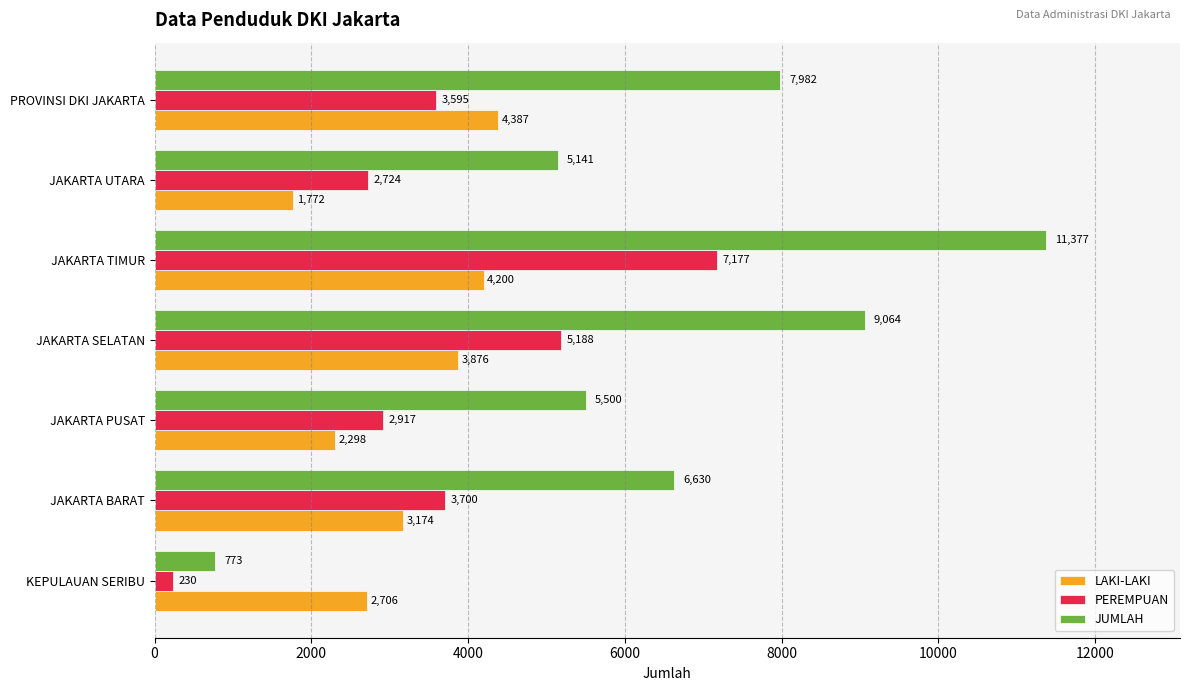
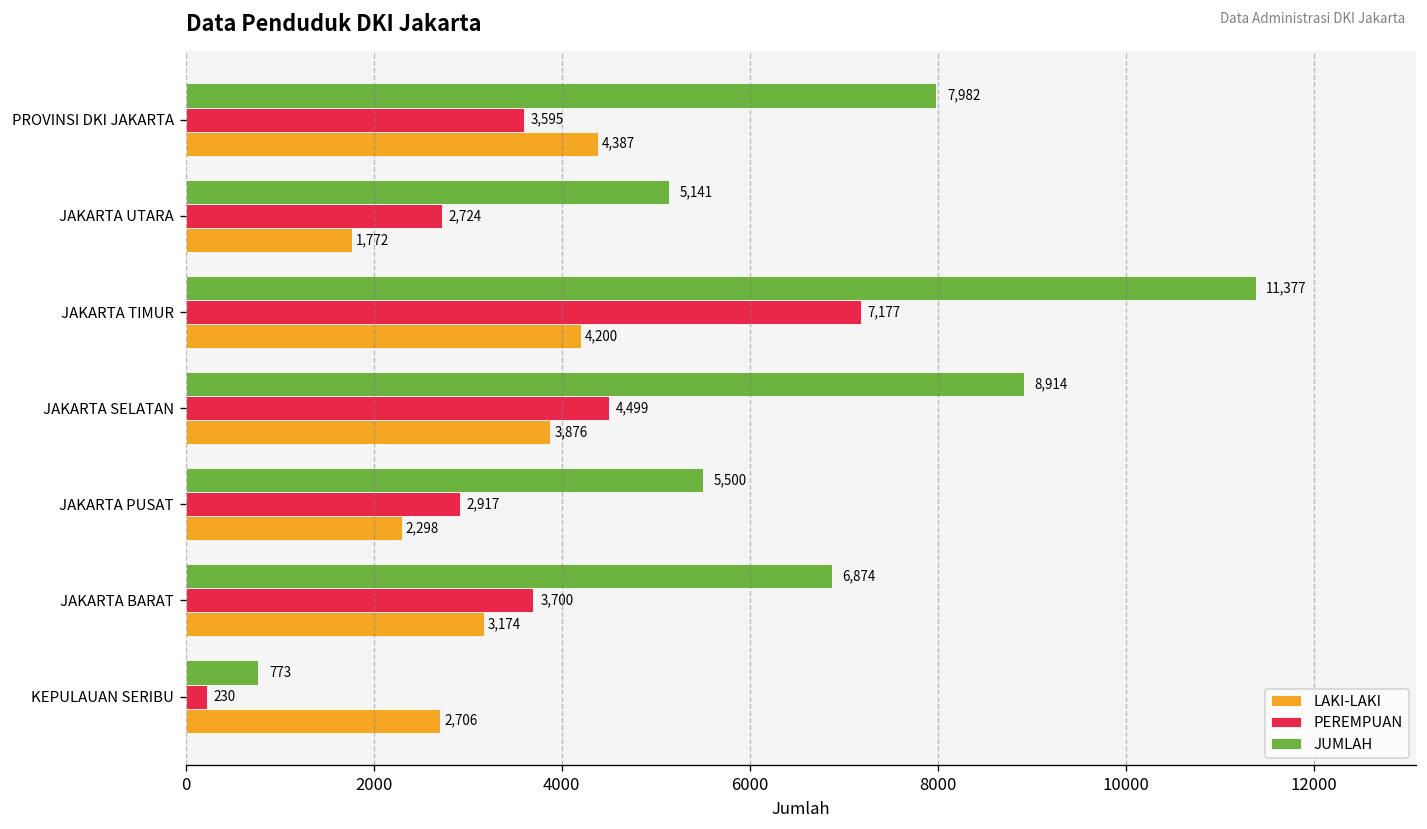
JUMLAH, JAKARTA SELATAN: 9,064 -> 8,914
PEREMPUAN, JAKARTA SELATAN: 5,188 -> 4,499
JUMLAH, JAKARTA BARAT: 6,630 -> 6,874
